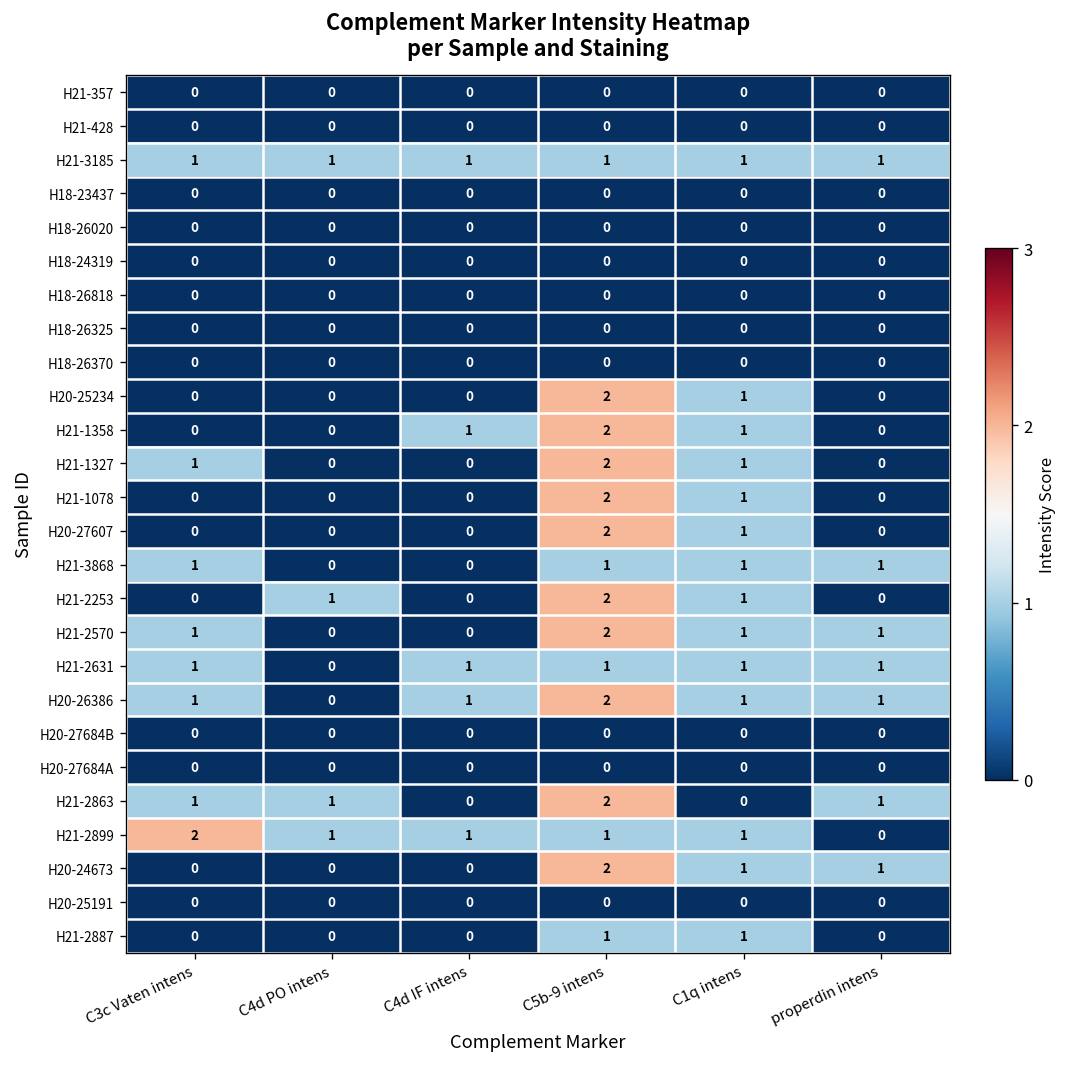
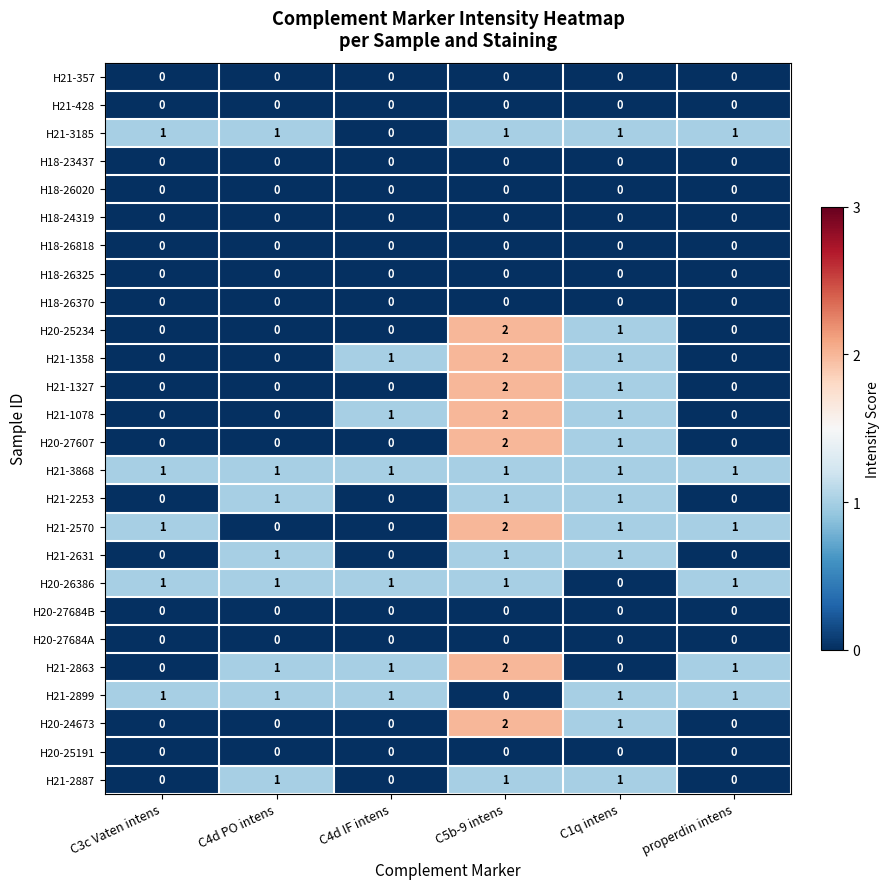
H21-3185, C4d IF intens: 1 -> 0
H21-1327, C3c Vaten intens: 1 -> 0
H21-1078, C4d IF intens: 0 -> 1
H21-3868, C4d PO intens: 0 -> 1
H21-3868, C4d IF intens: 0 -> 1
H21-2253, C5b-9 intens: 2 -> 1
H21-2631, C3c Vaten intens: 1 -> 0
H21-2631, C4d PO intens: 0 -> 1
H21-2631, C4d IF intens: 1 -> 0
H21-2631, properdin intens: 1 -> 0
H20-26386, C4d PO intens: 0 -> 1
H20-26386, C5b-9 intens: 2 -> 1
H20-26386, C1q intens: 1 -> 0
H21-2863, C3c Vaten intens: 1 -> 0
H21-2863, C4d IF intens: 0 -> 1
H21-2899, C3c Vaten intens: 2 -> 1
H21-2899, C5b-9 intens: 1 -> 0
H21-2899, properdin intens: 0 -> 1
H20-24673, properdin intens: 1 -> 0
H21-2887, C4d PO intens: 0 -> 1
